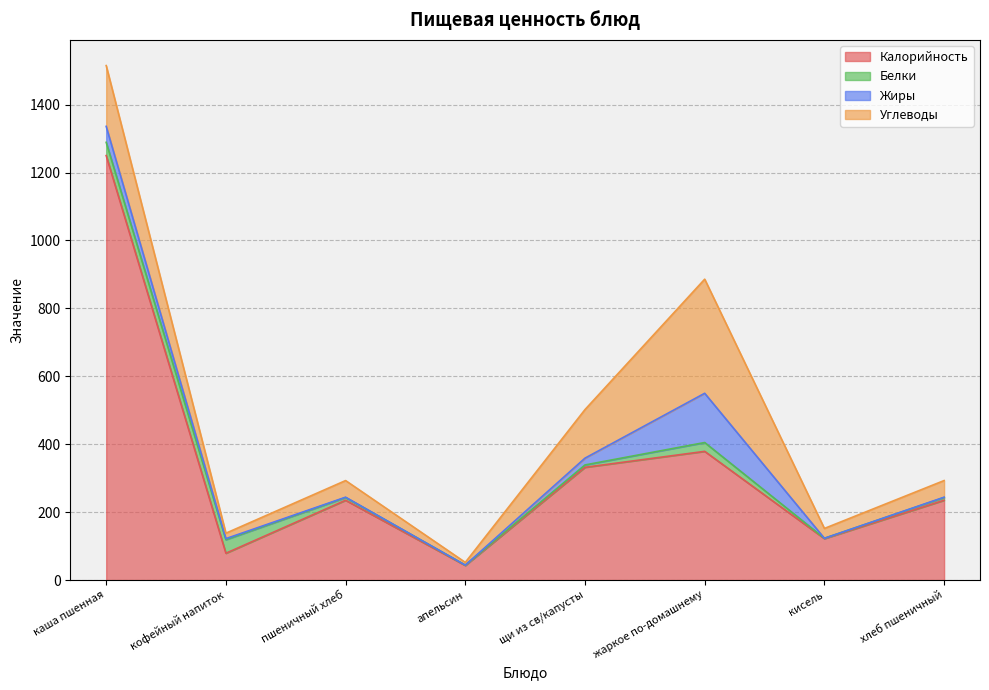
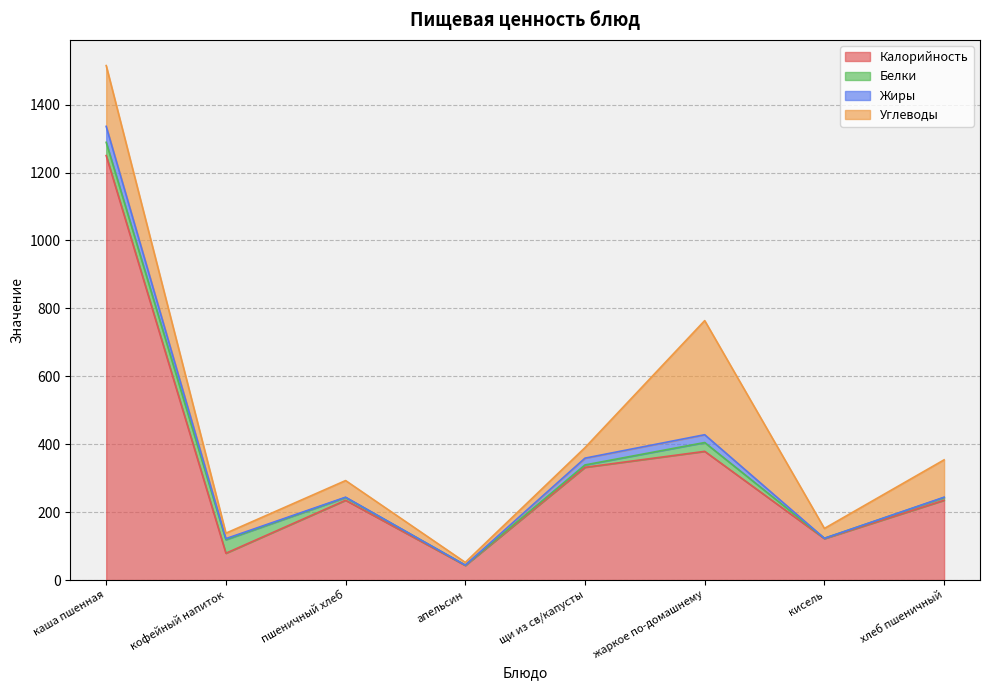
Углеводы, щи из св/капусты: 140 -> 30
Жиры, жаркое по-домашнему: 150 -> 20
Углеводы, хлеб пшеничный: 50 -> 110
